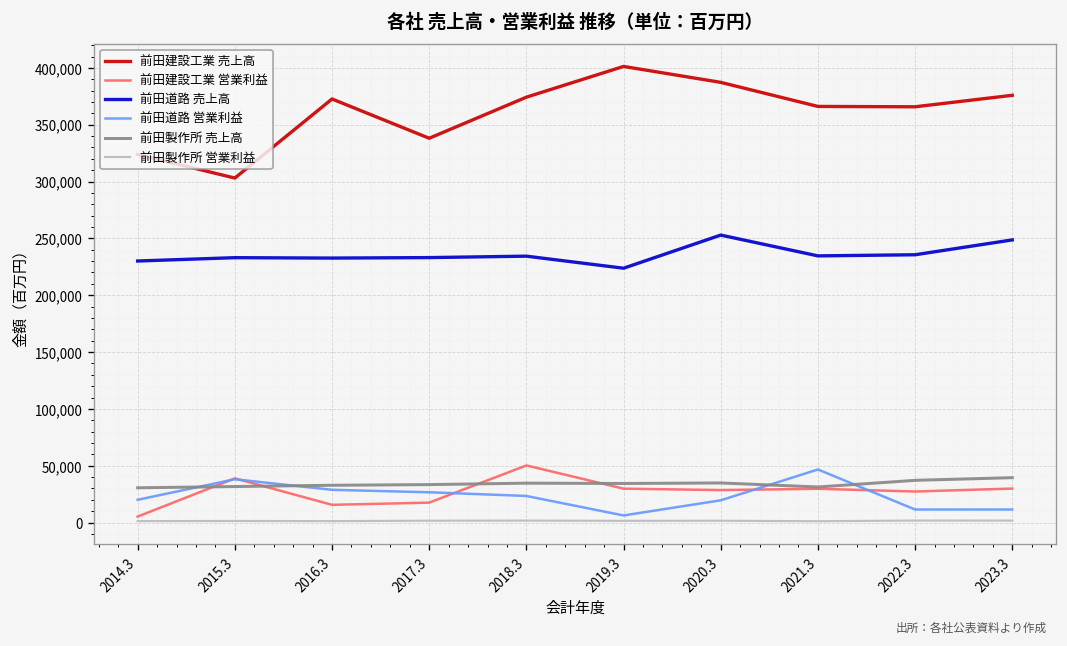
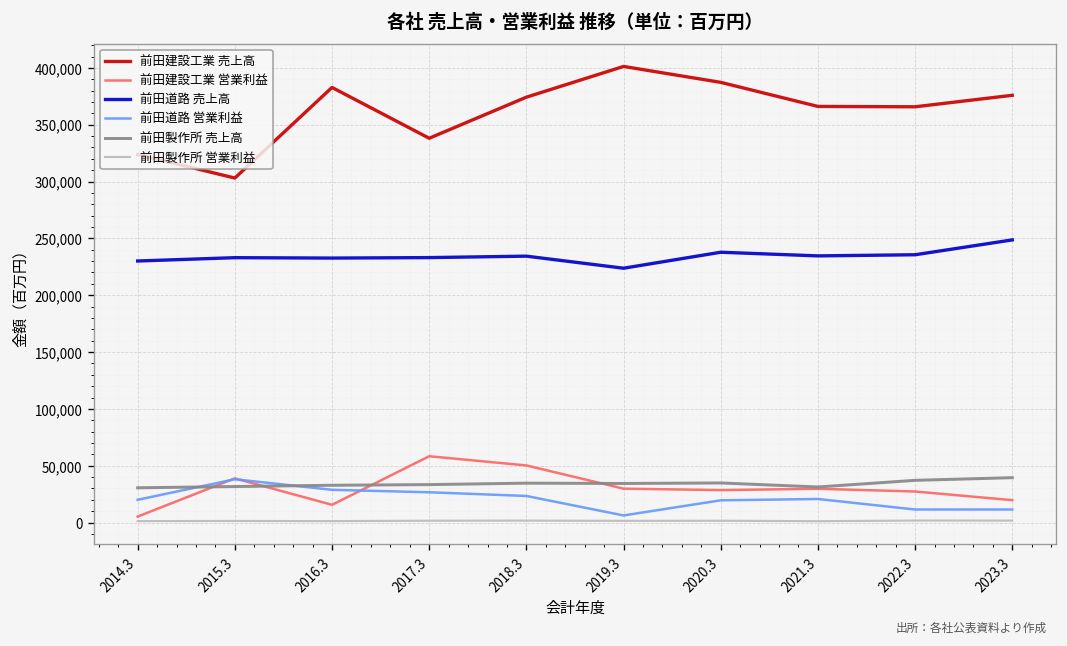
前田建設工業 売上高, 2016.3: 370,000 -> 380,000
前田建設工業 営業利益, 2017.3: 20,000 -> 60,000
前田道路 売上高, 2020.3: 250,000 -> 240,000
前田道路 営業利益, 2021.3: 50,000 -> 20,000
前田建設工業 営業利益, 2023.3: 30,000 -> 20,000
